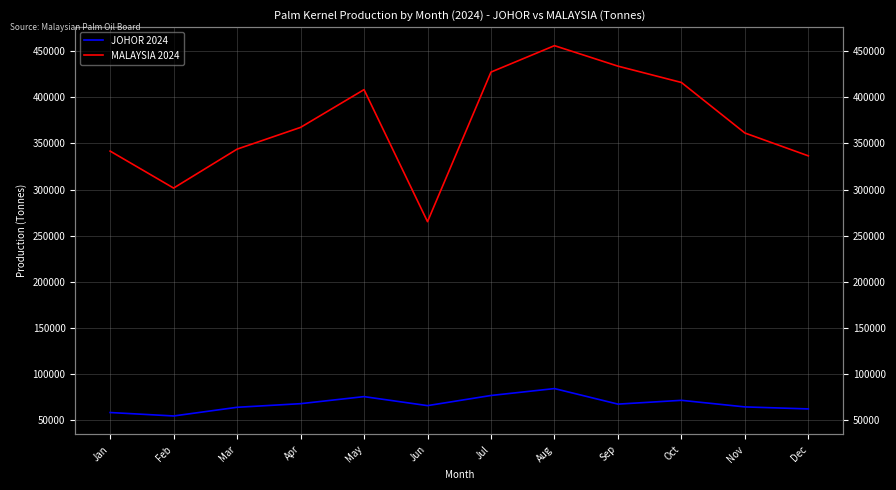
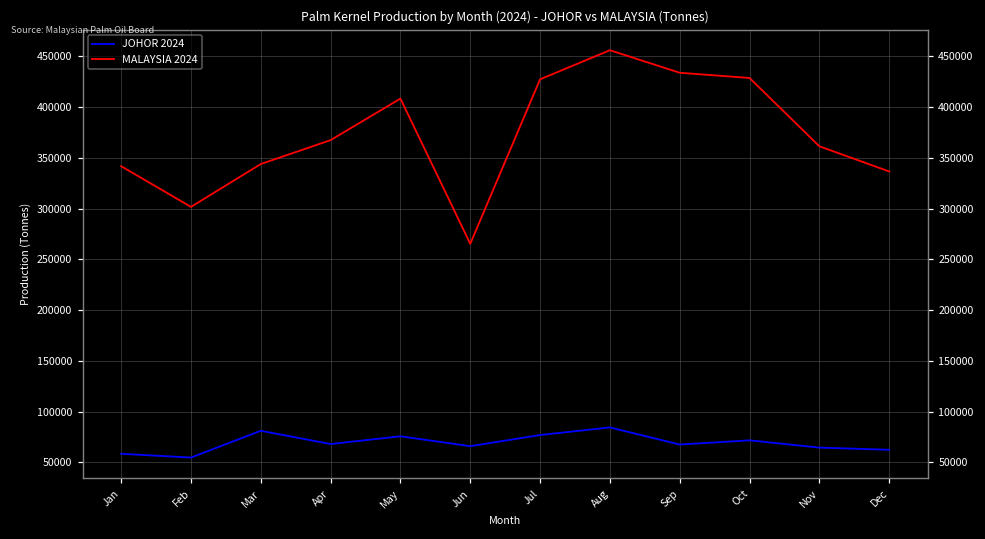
JOHOR 2024, Mar: 60000 -> 80000
MALAYSIA 2024, Oct: 420000 -> 430000
